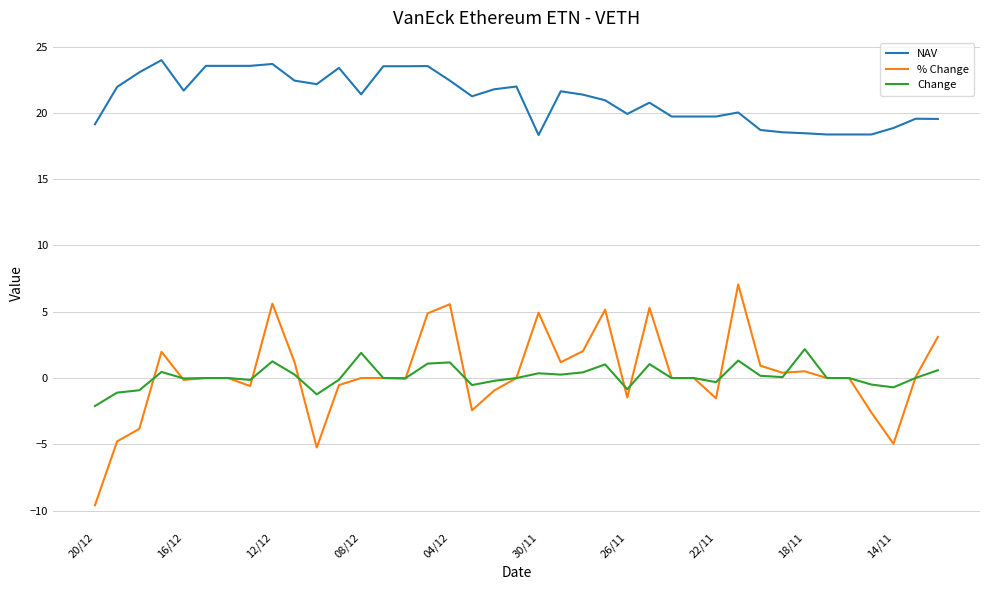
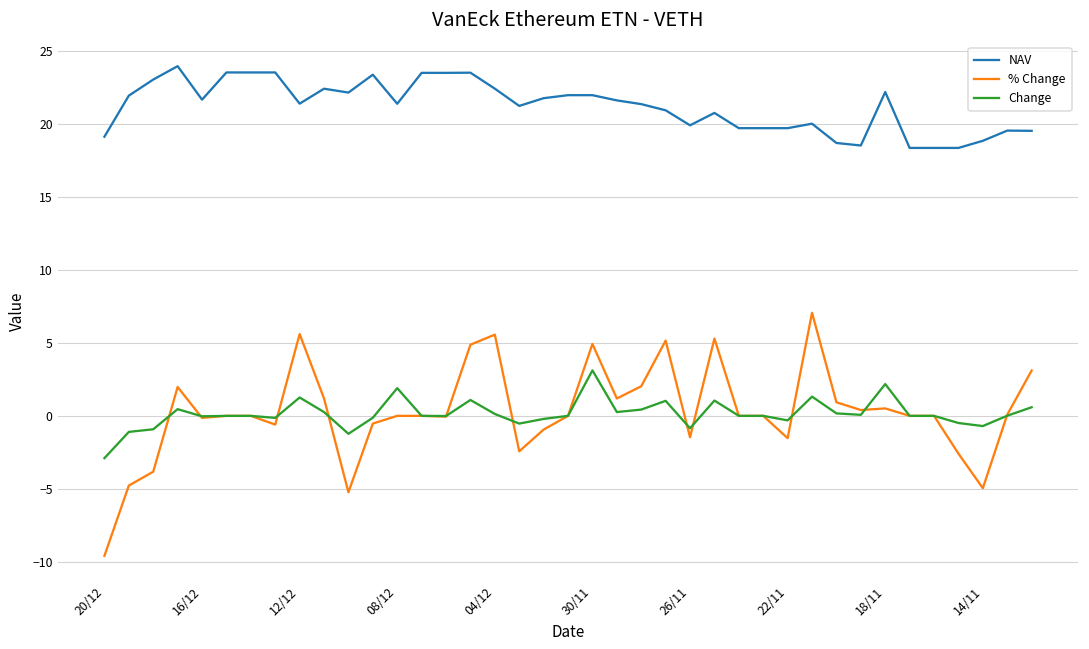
Change, 20/12: -2.1 -> -2.9
NAV, 12/12: 23.7 -> 21.4
Change, 04/12: 1.2 -> 0.1
NAV, 30/11: 18.3 -> 22.0
Change, 30/11: 0.4 -> 3.1
NAV, 18/11: 18.5 -> 22.2
